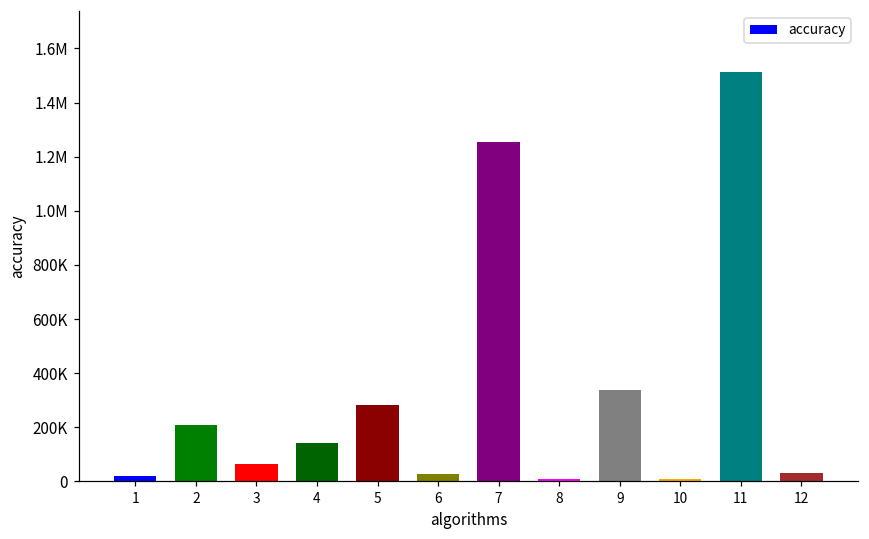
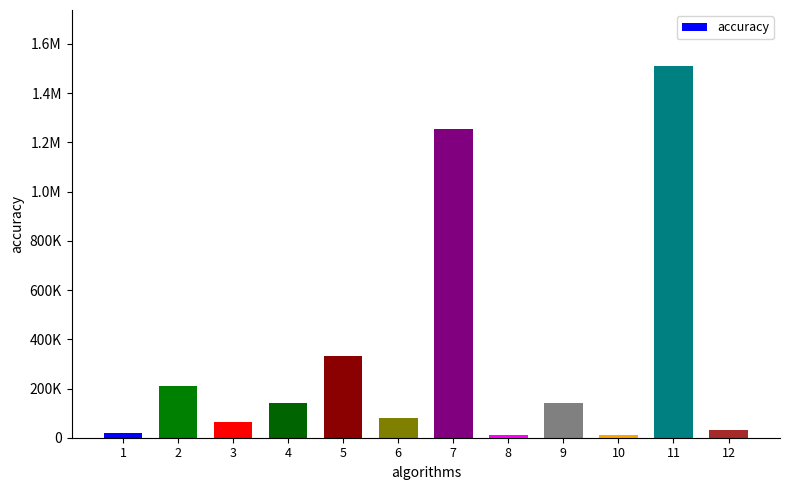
5: 280000 -> 330000
6: 30000 -> 80000
9: 340000 -> 140000
